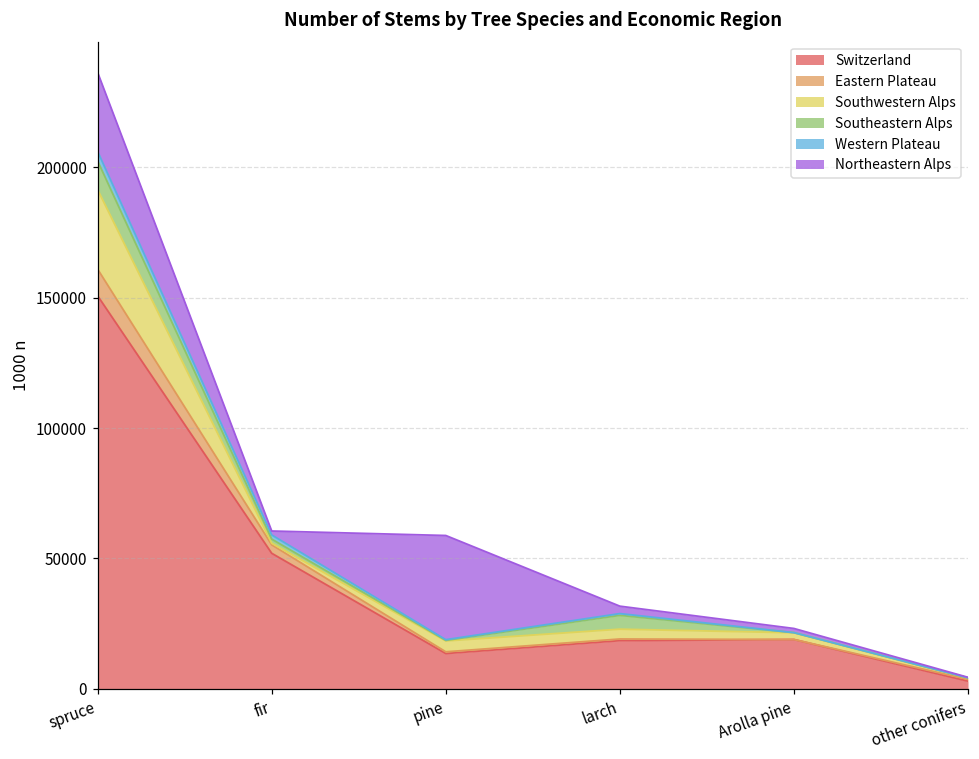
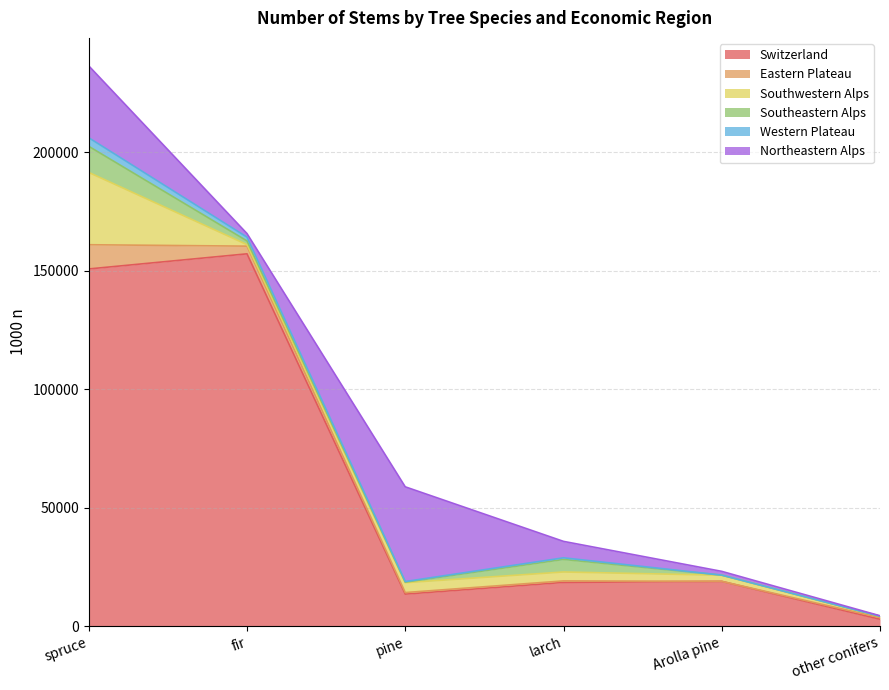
Switzerland, fir: 52000 -> 157000
Northeastern Alps, larch: 3000 -> 7000
